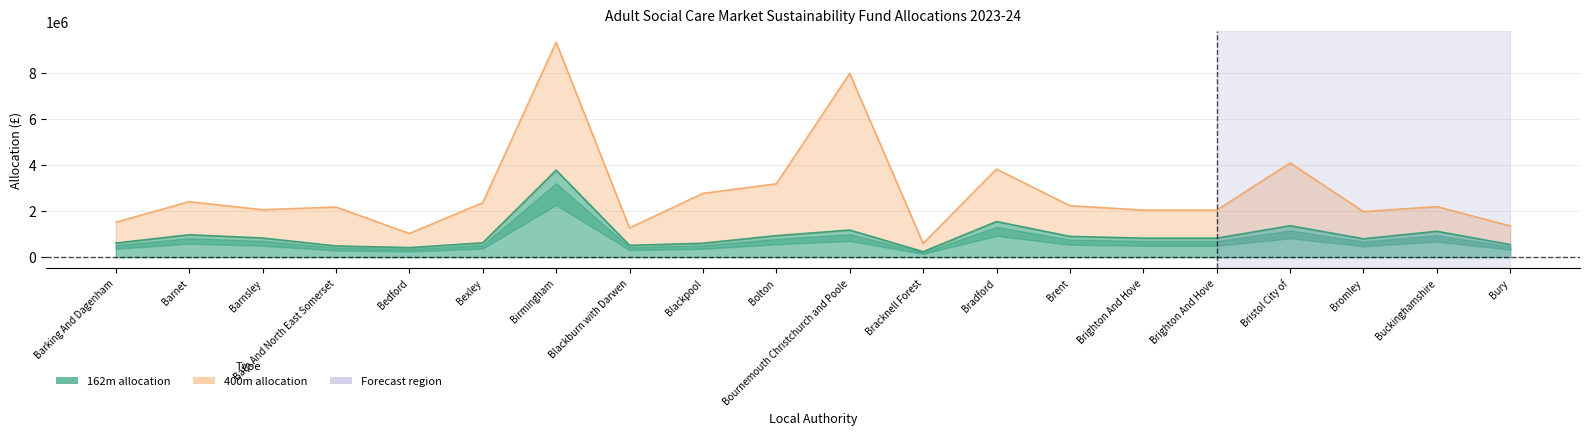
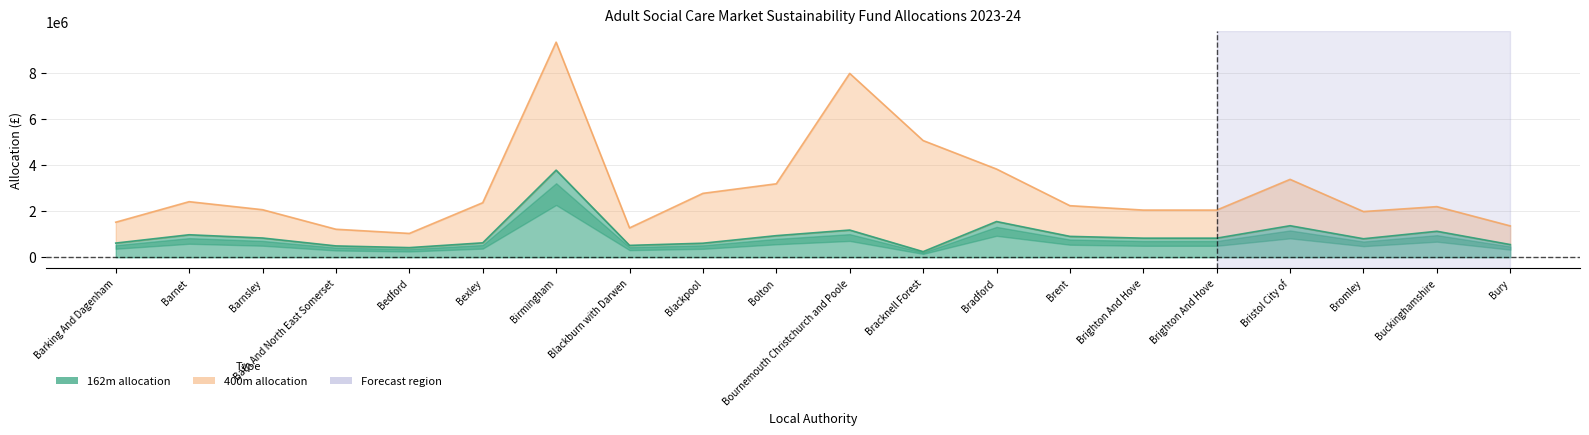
400m allocation, Bath And North East Somerset: 2200000 -> 1200000
400m allocation, Bracknell Forest: 600000 -> 5100000
400m allocation, Bristol City of: 4100000 -> 3400000
